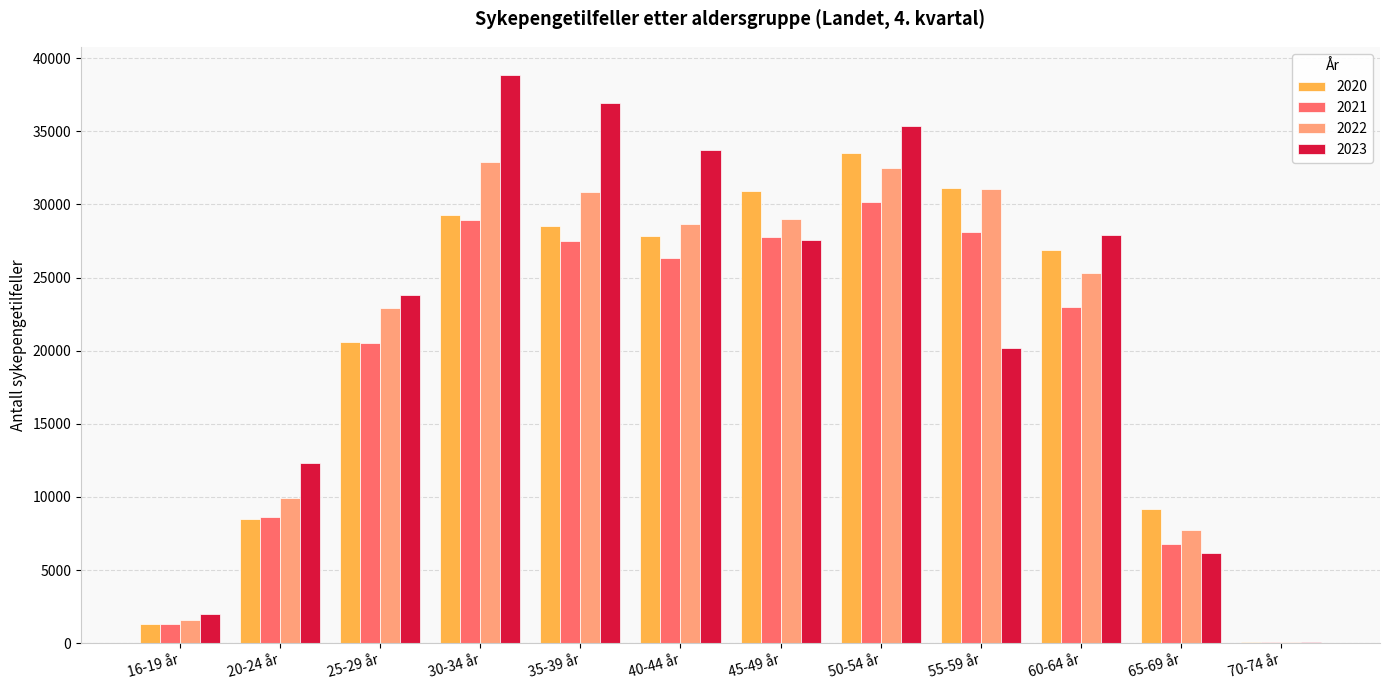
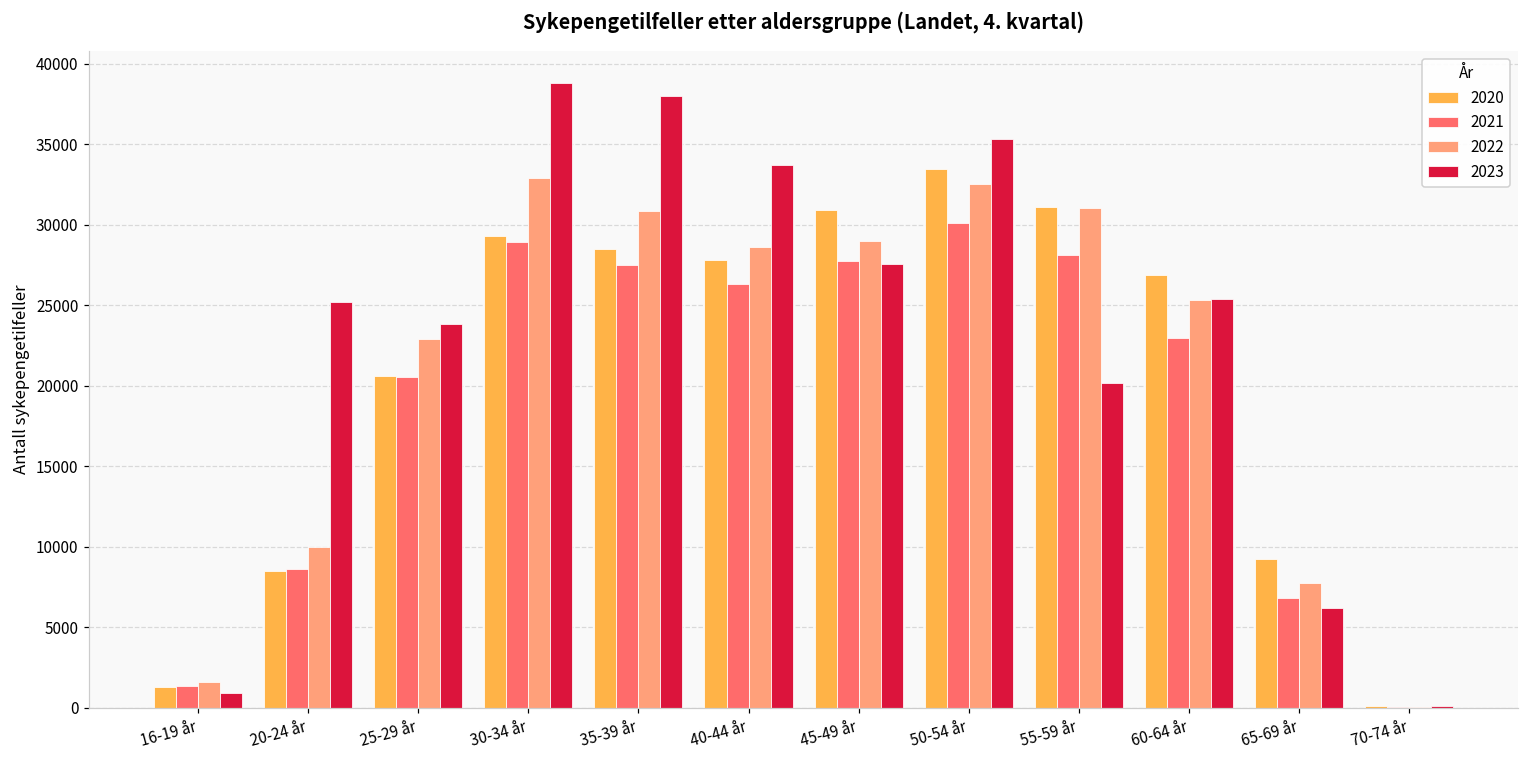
2023, 16-19 år: 2000 -> 900
2023, 20-24 år: 12300 -> 25200
2023, 35-39 år: 36900 -> 38000
2023, 60-64 år: 27900 -> 25400
